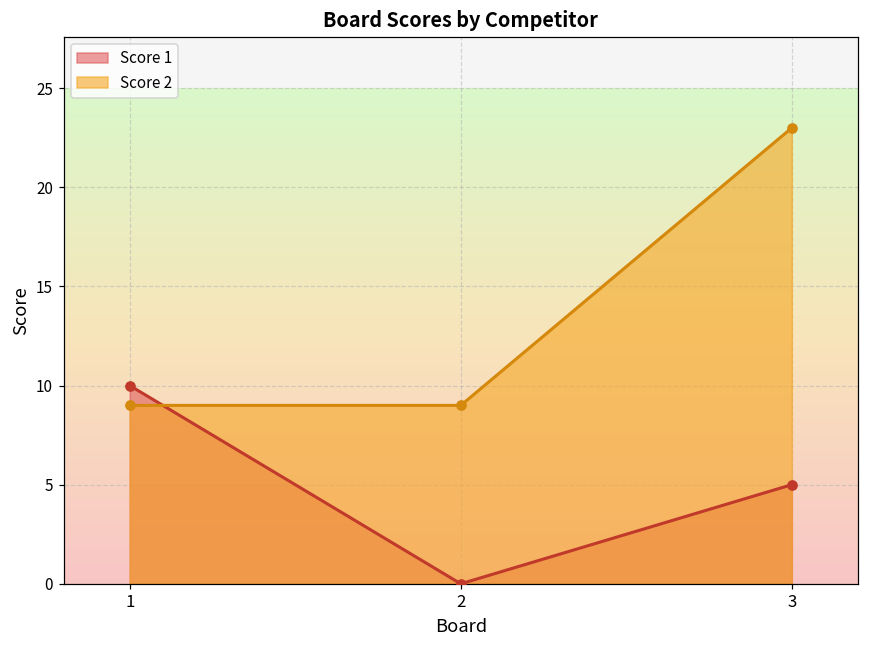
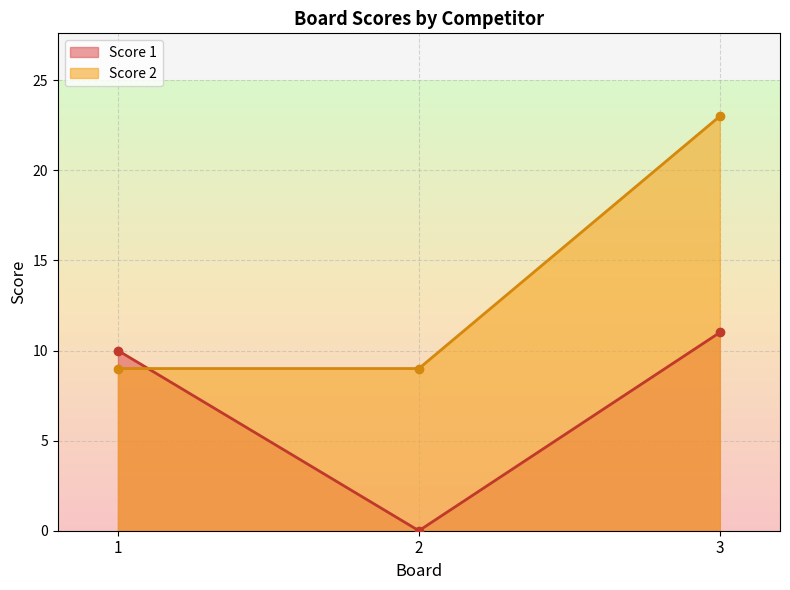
Score 1, 3: 5 -> 11
